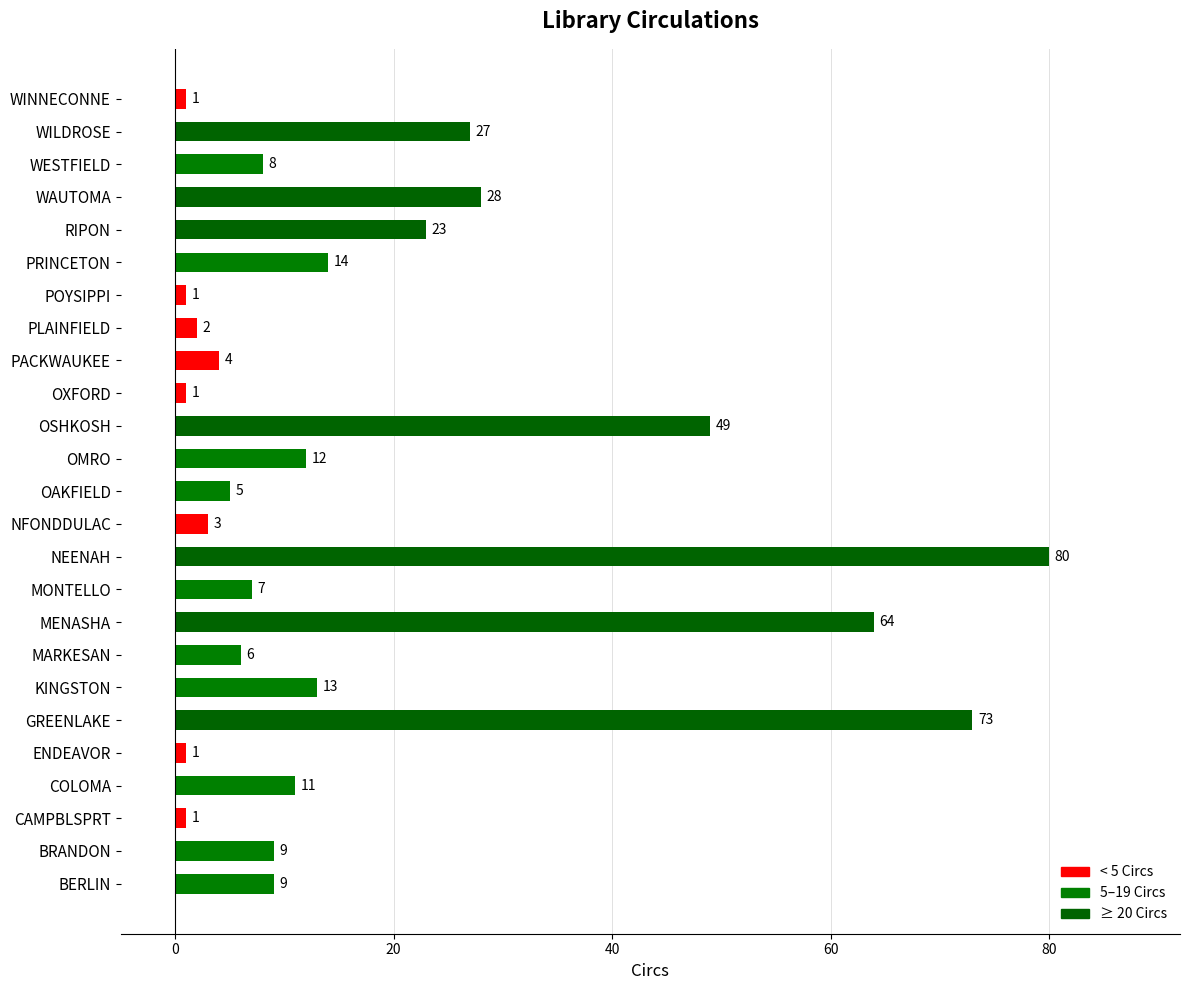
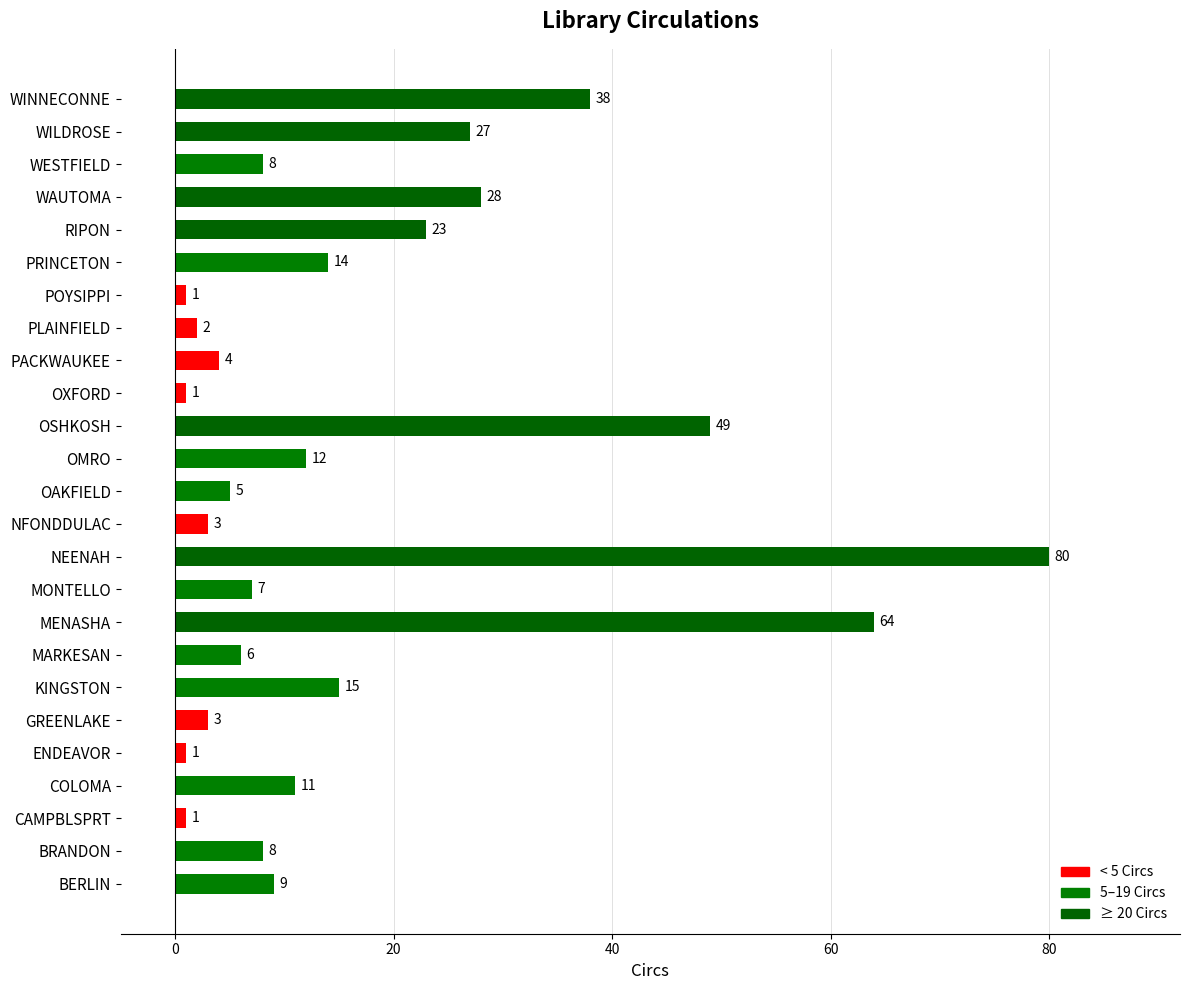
WINNECONNE: 1 -> 38
KINGSTON: 13 -> 15
GREENLAKE: 73 -> 3
BRANDON: 9 -> 8
